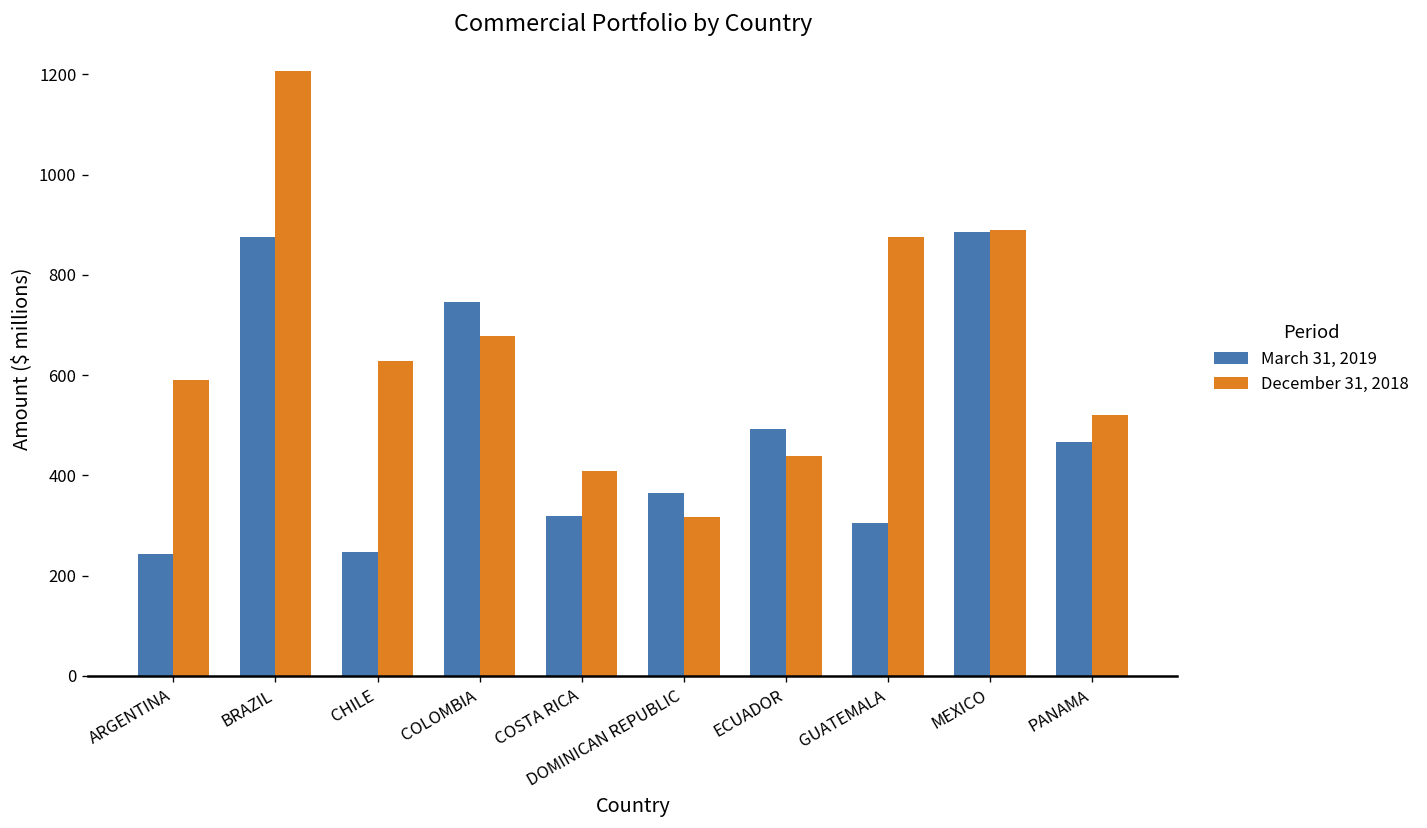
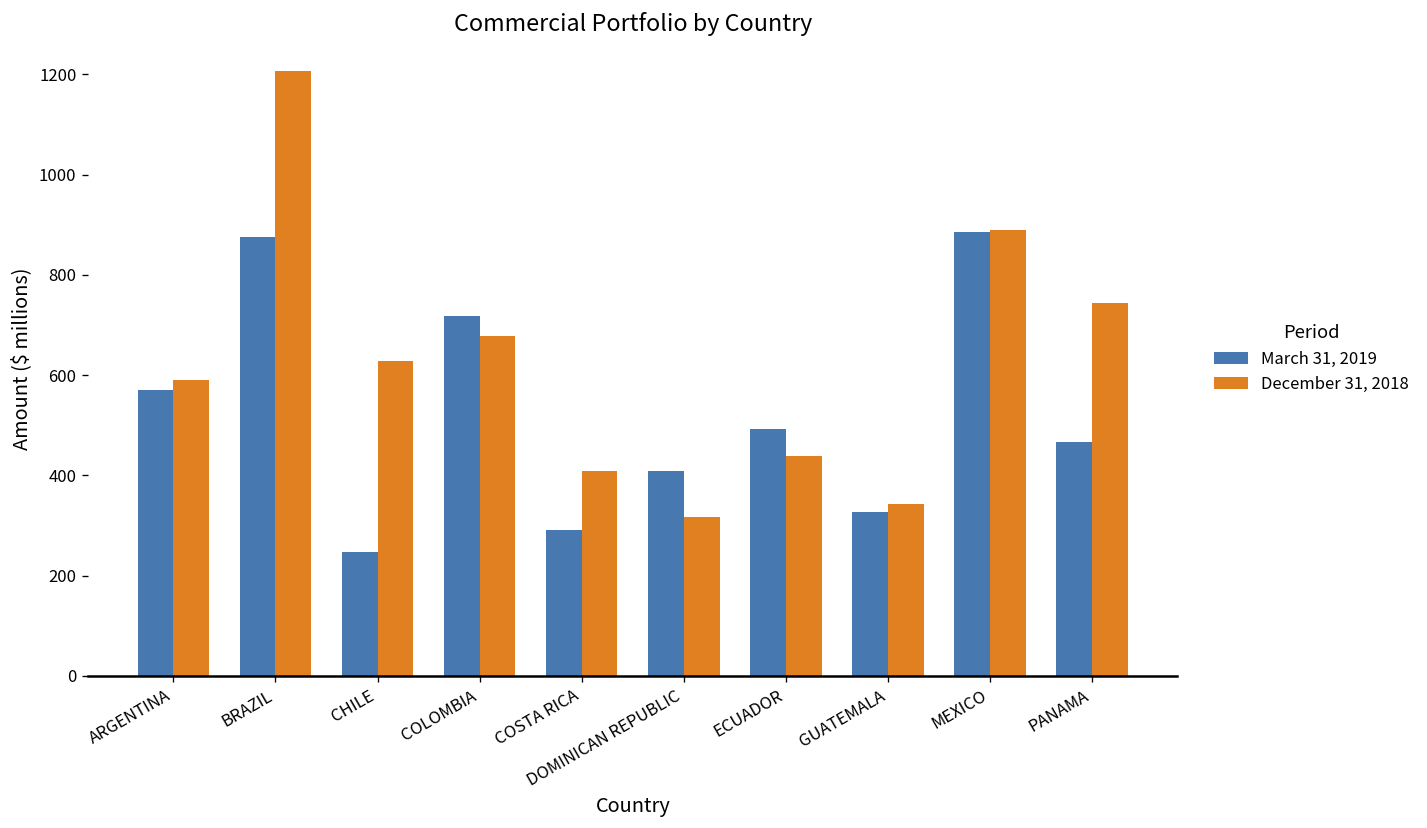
March 31, 2019, ARGENTINA: 240 -> 570
March 31, 2019, COLOMBIA: 750 -> 720
March 31, 2019, COSTA RICA: 320 -> 290
March 31, 2019, DOMINICAN REPUBLIC: 360 -> 410
March 31, 2019, GUATEMALA: 310 -> 330
December 31, 2018, GUATEMALA: 880 -> 340
December 31, 2018, PANAMA: 520 -> 750
